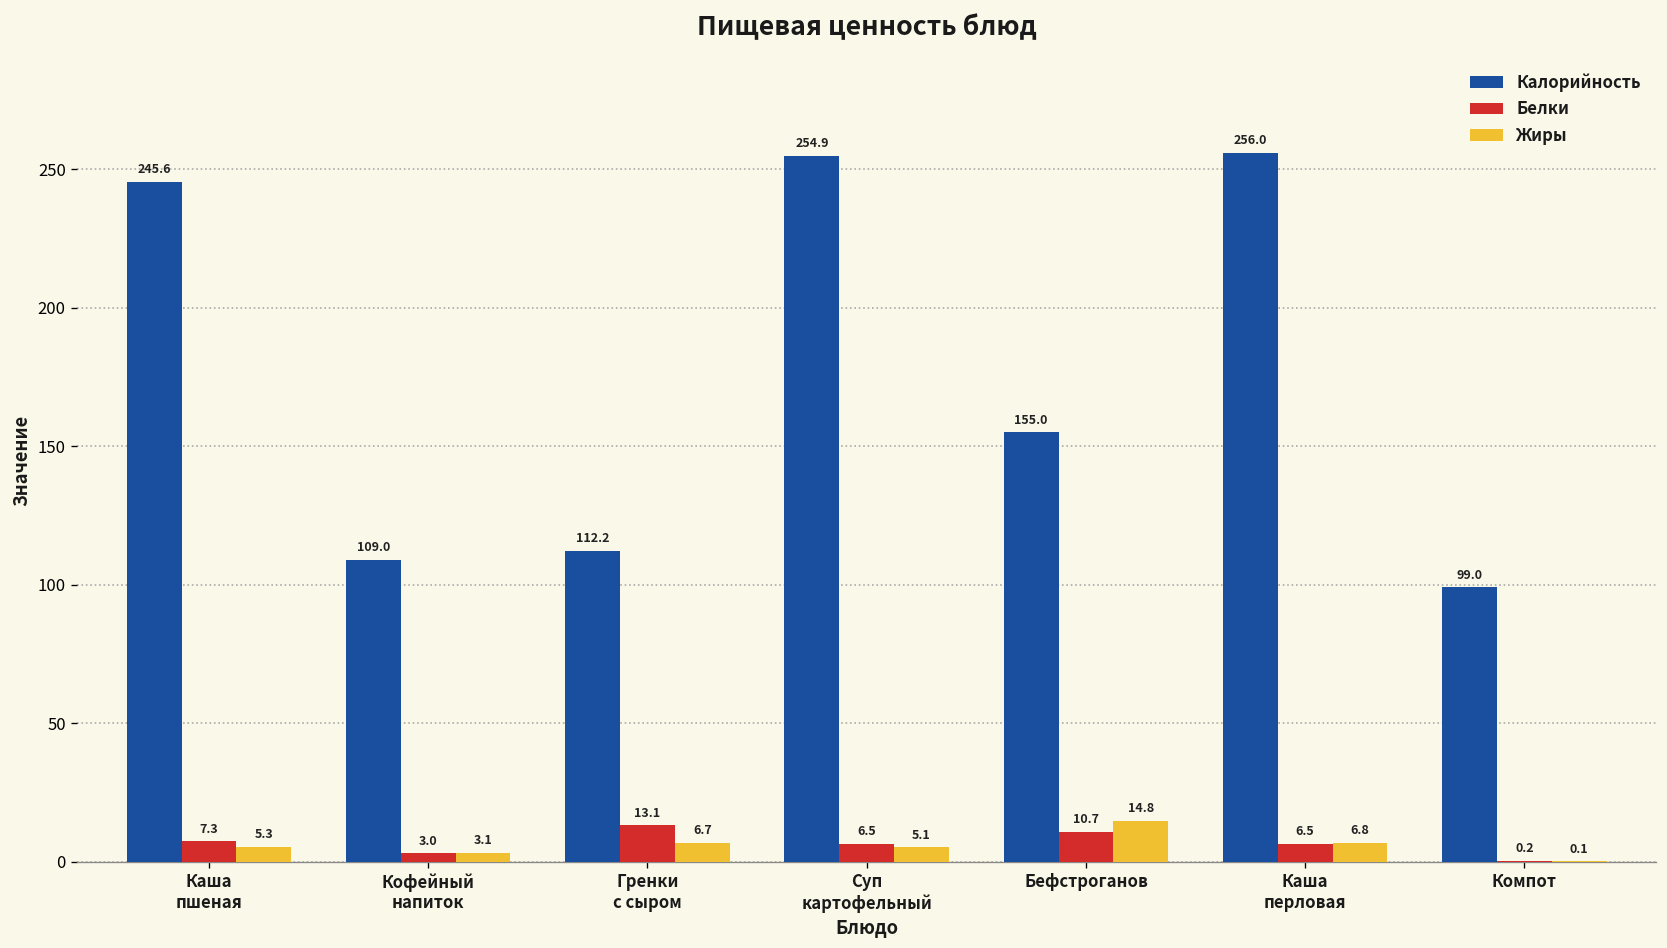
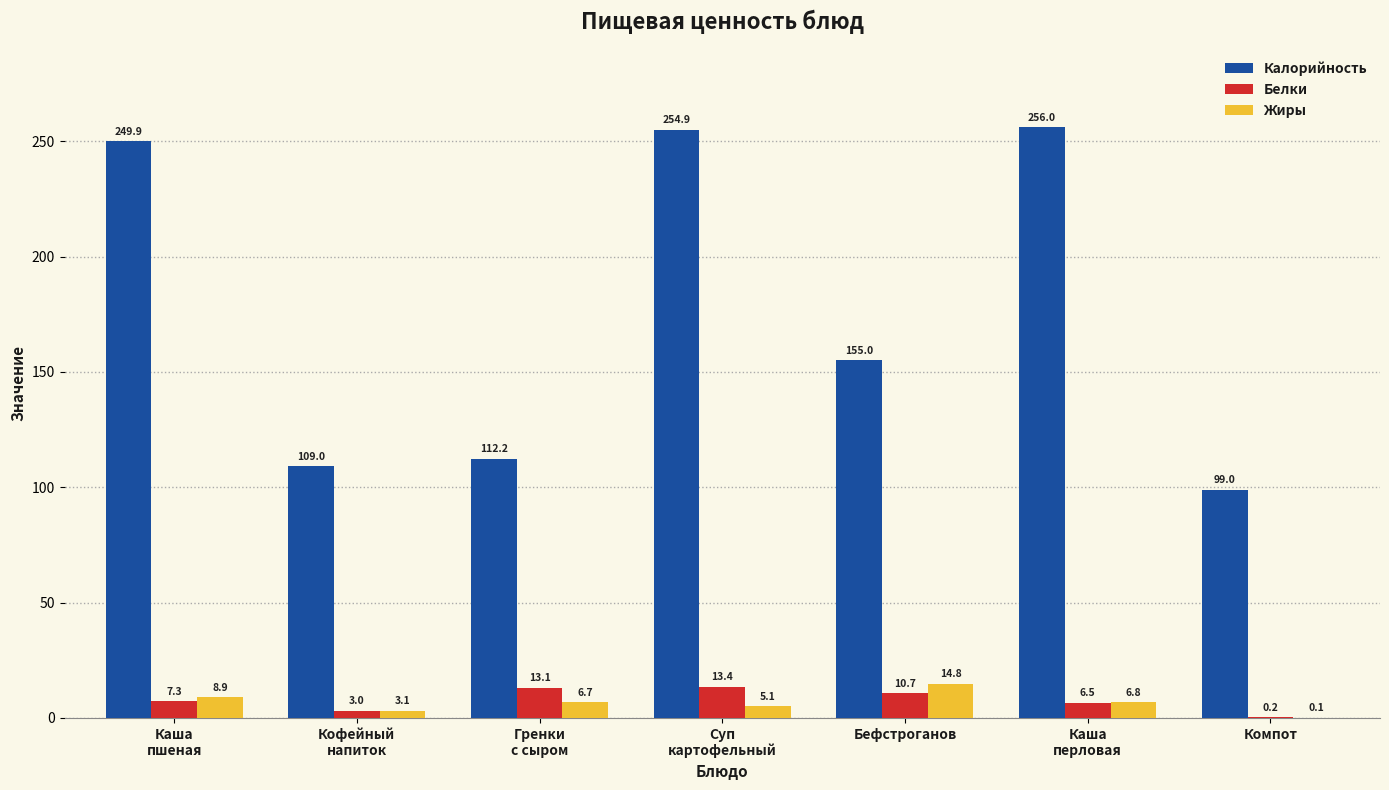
Калорийность, Каша пшеная: 245.6 -> 249.9
Жиры, Каша пшеная: 5.3 -> 8.9
Белки, Суп картофельный: 6.5 -> 13.4
